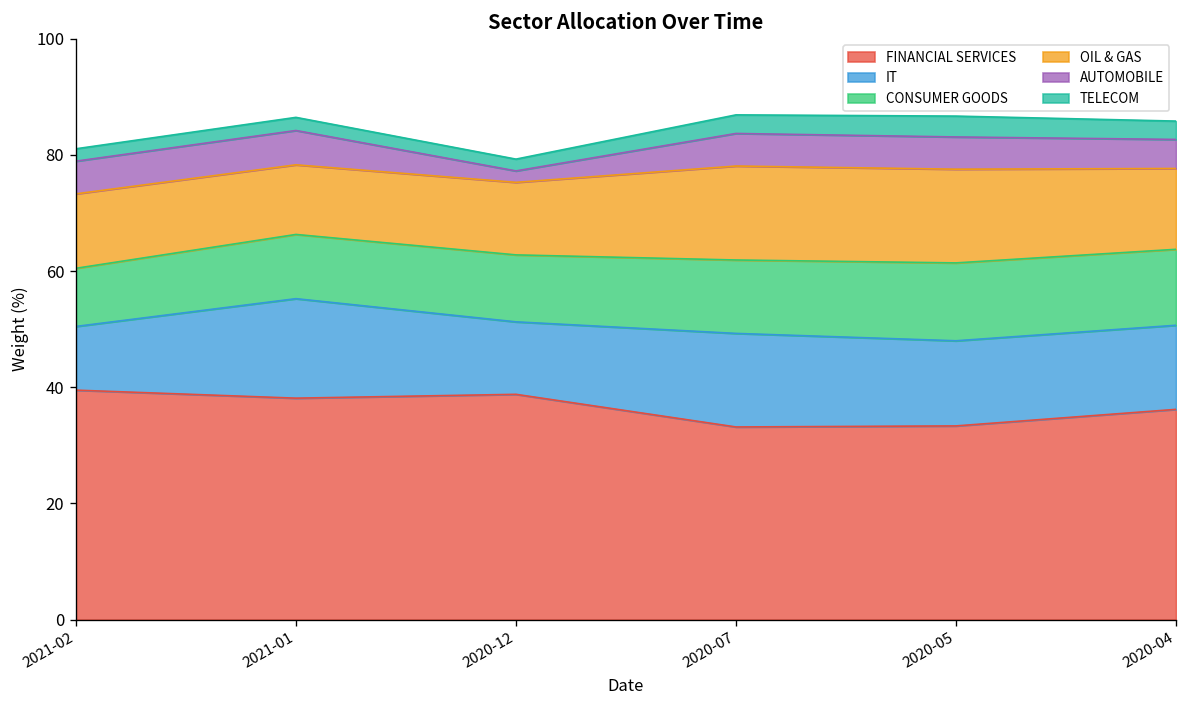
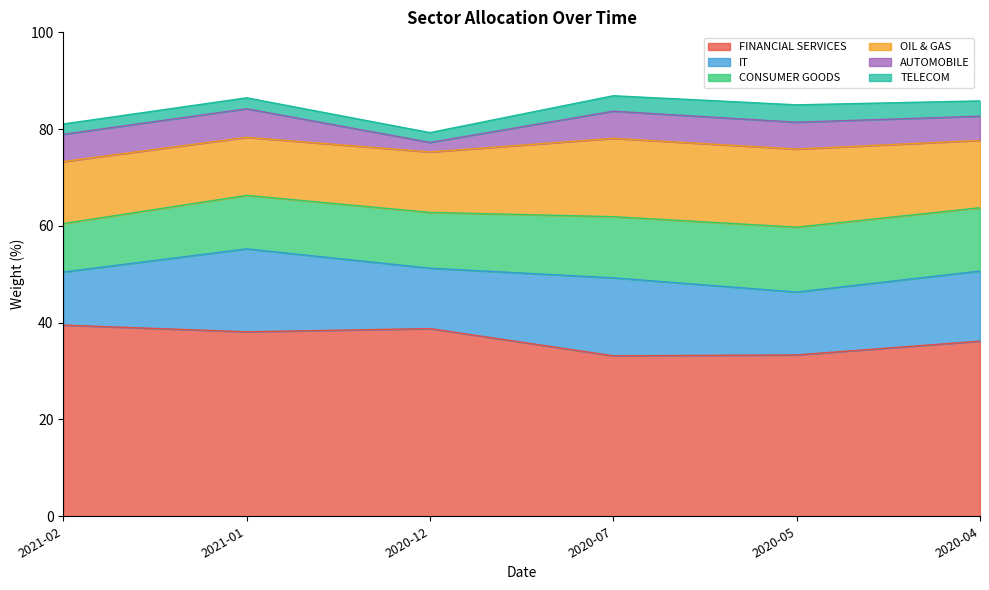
IT, 2020-05: 15 -> 13
